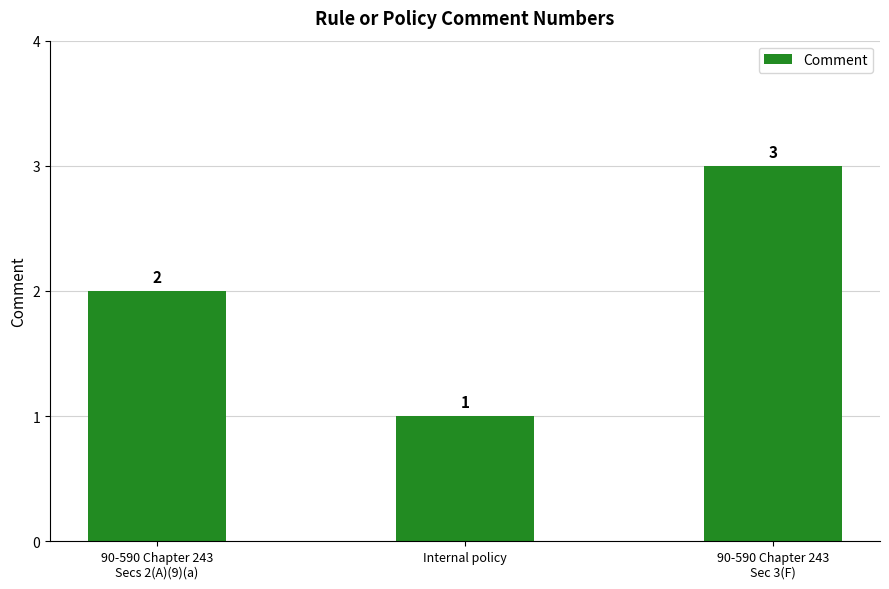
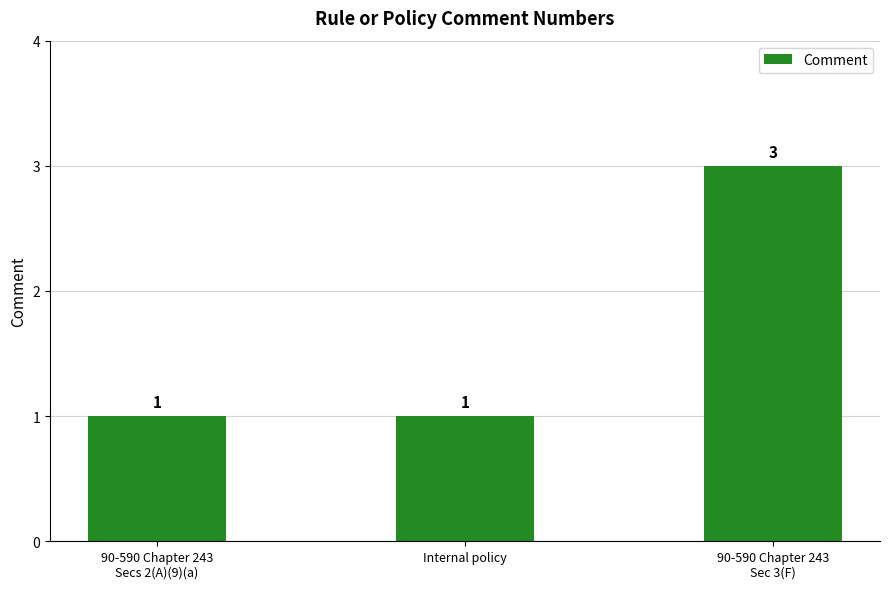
90-590 Chapter 243 Secs 2(A)(9)(a): 2 -> 1
